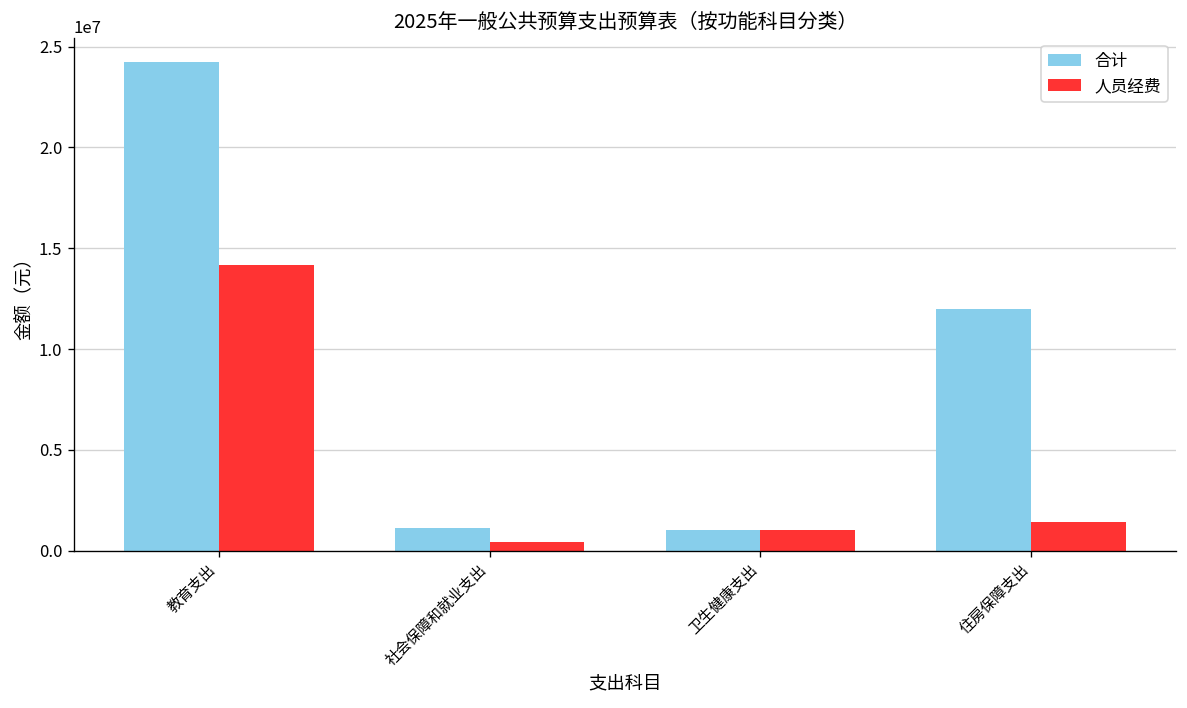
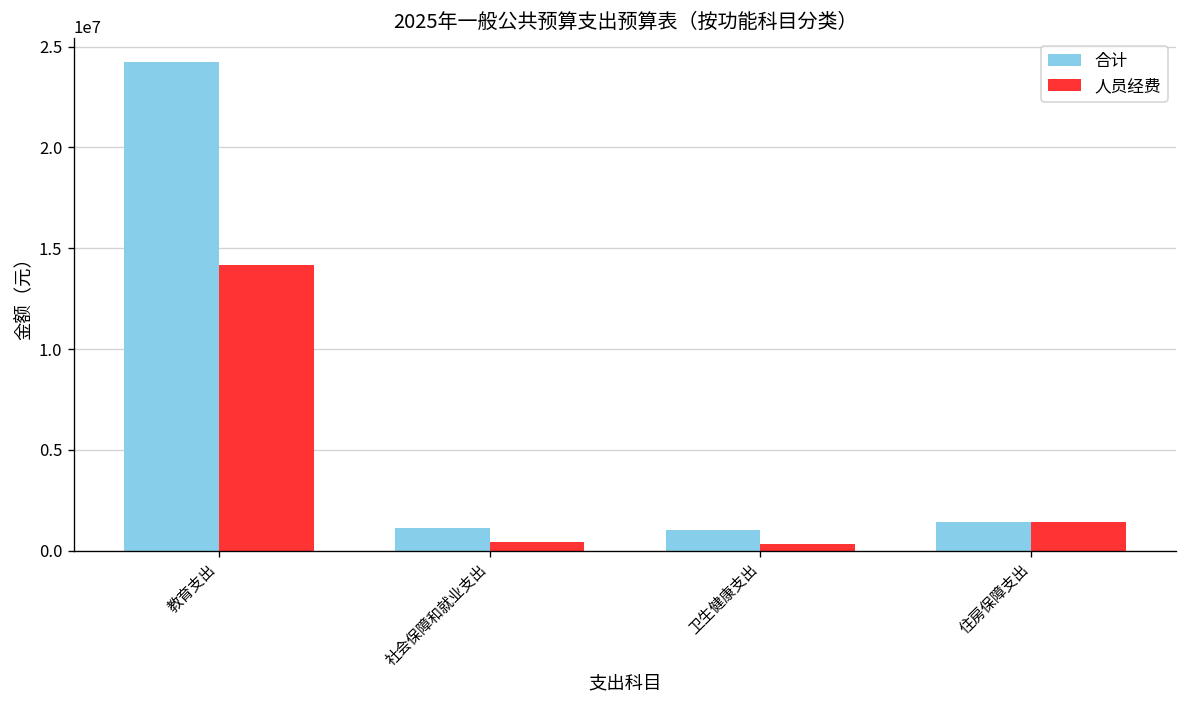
人员经费, 卫生健康支出: 1000000 -> 300000
合计, 住房保障支出: 12000000 -> 1400000
